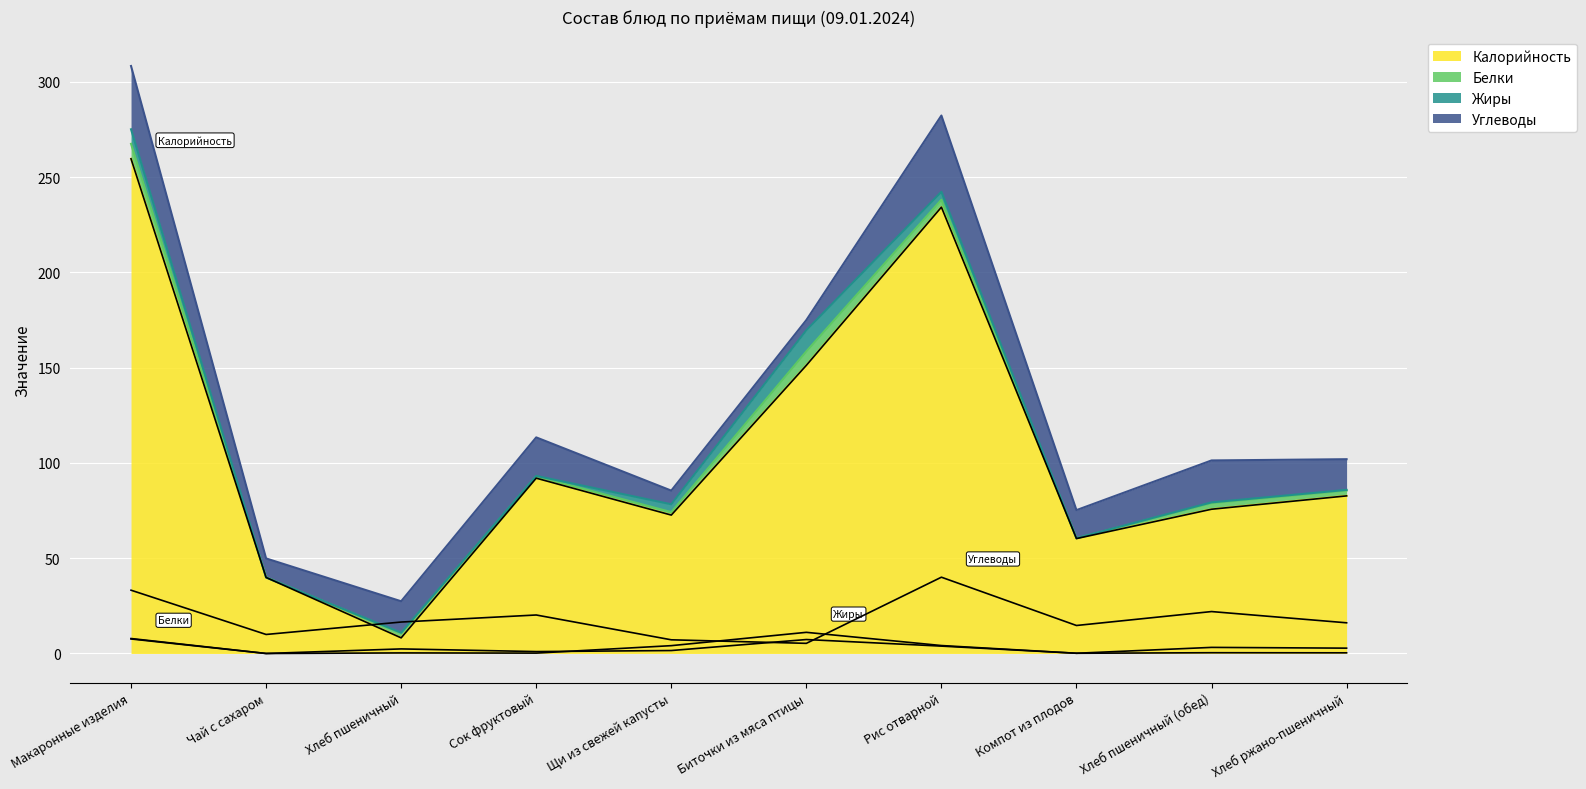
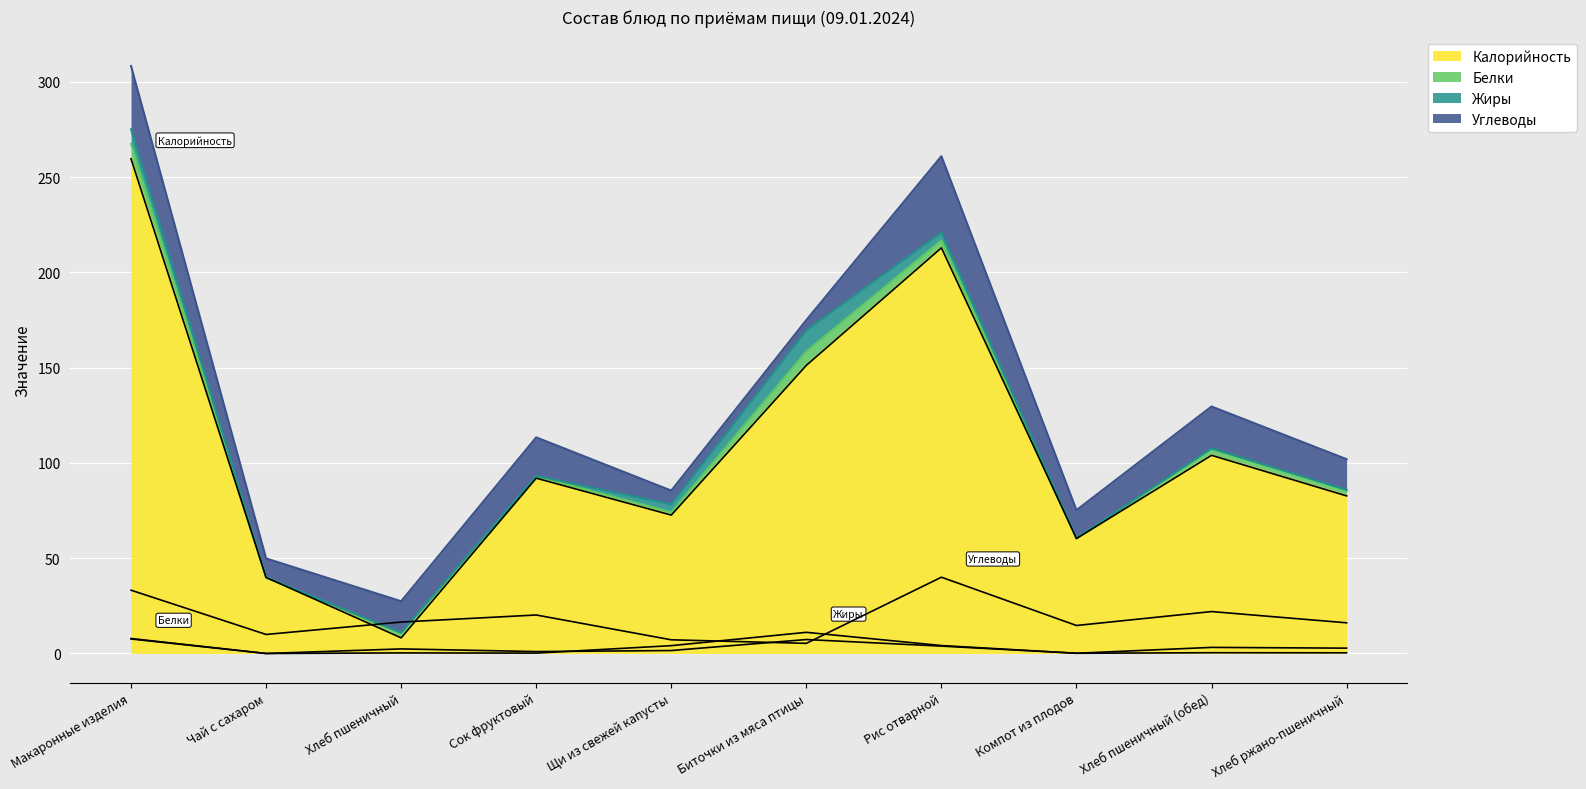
Калорийность, Рис отварной: 234 -> 213
Калорийность, Хлеб пшеничный (обед): 76 -> 104
